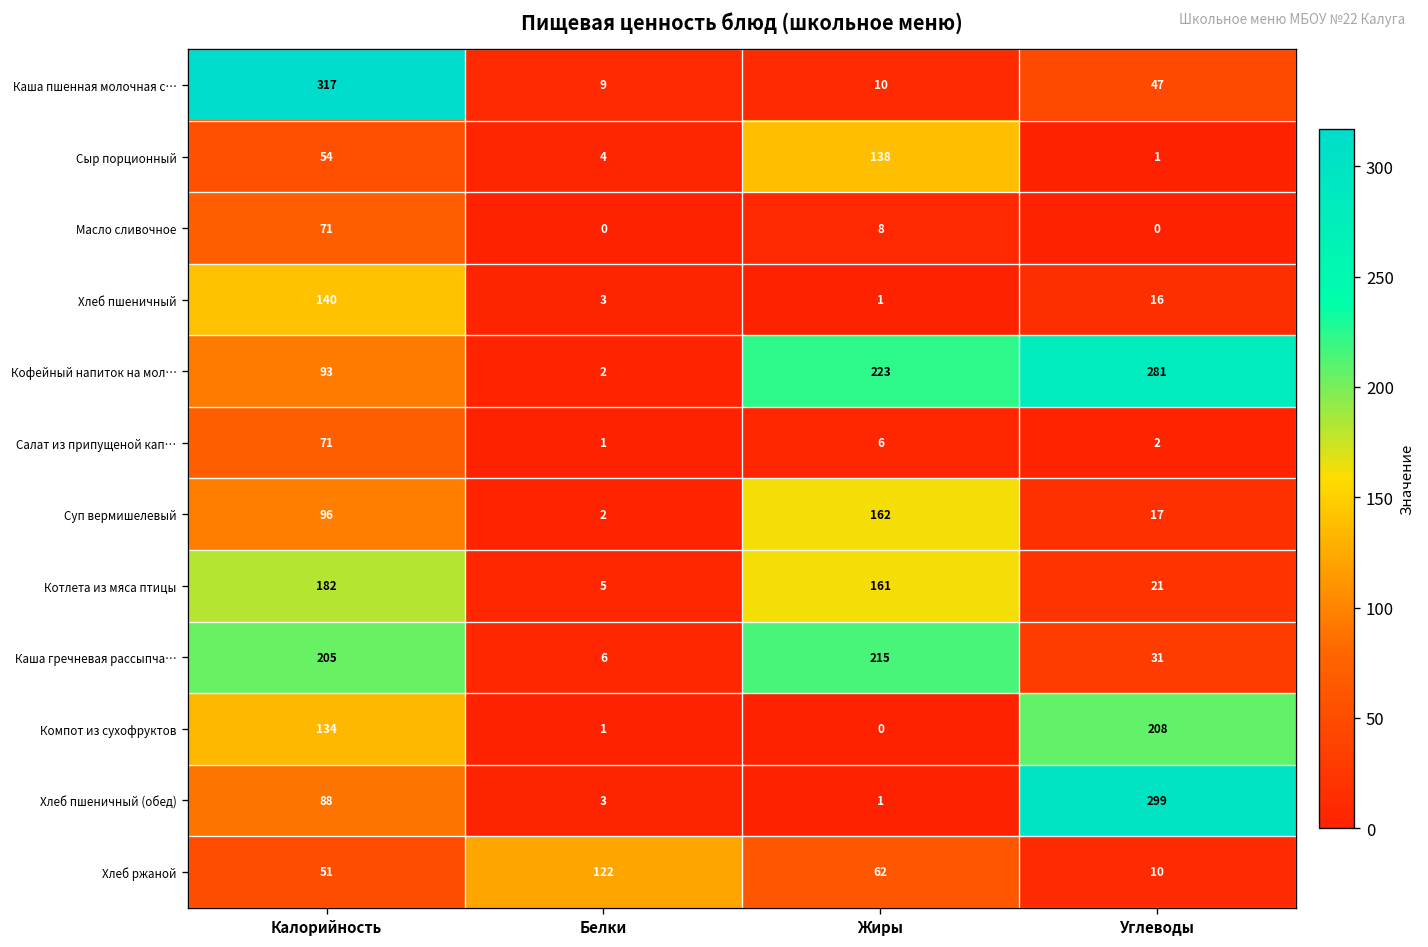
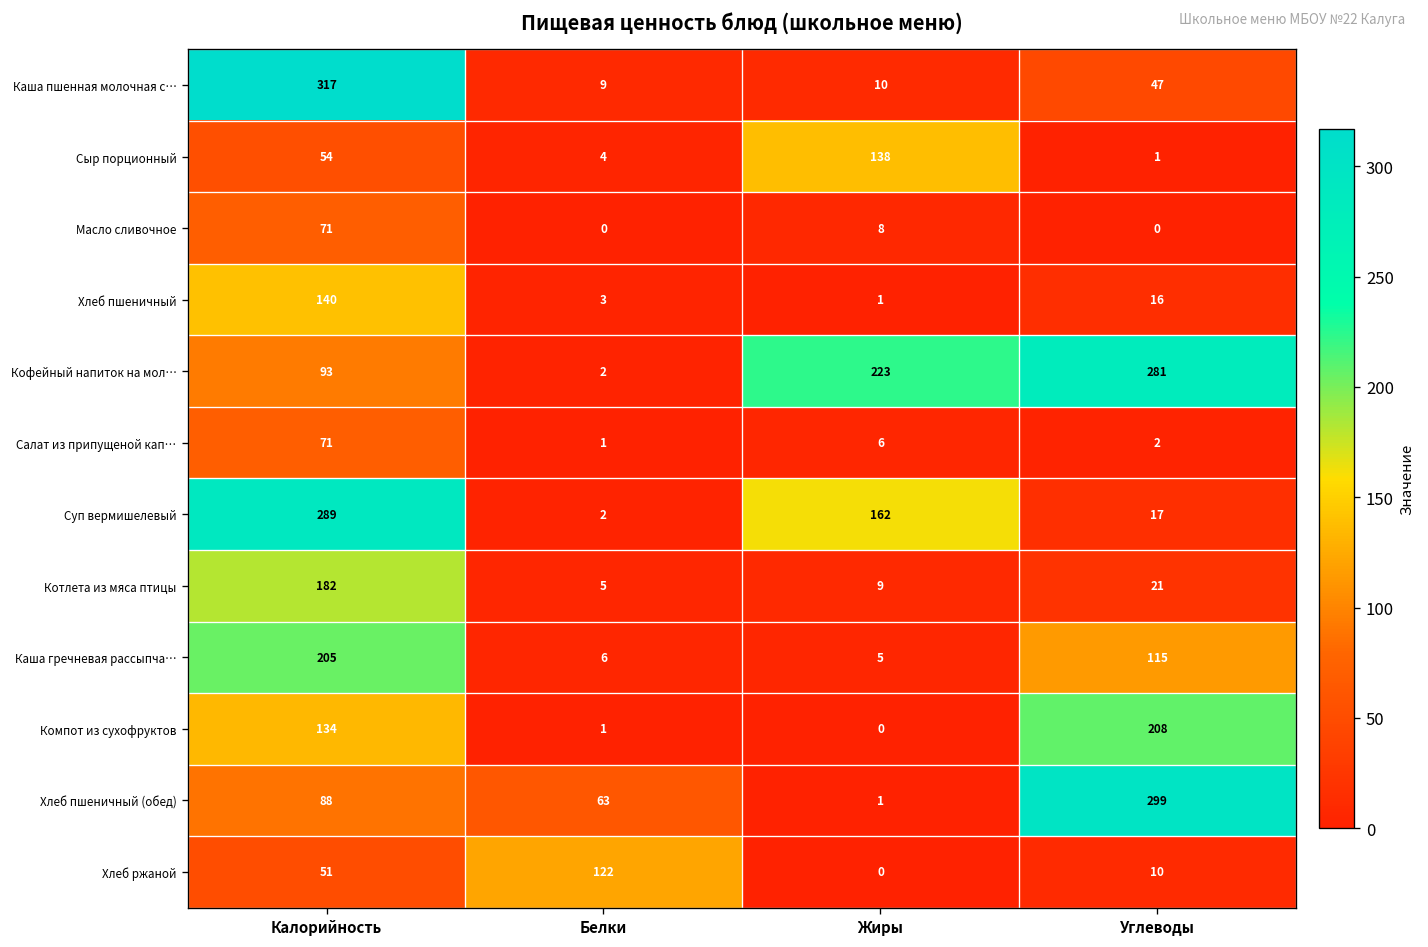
Суп вермишелевый, Калорийность: 96 -> 289
Котлета из мяса птицы, Жиры: 161 -> 9
Каша гречневая рассыпча…, Жиры: 215 -> 5
Каша гречневая рассыпча…, Углеводы: 31 -> 115
Хлеб пшеничный (обед), Белки: 3 -> 63
Хлеб ржаной, Жиры: 62 -> 0
